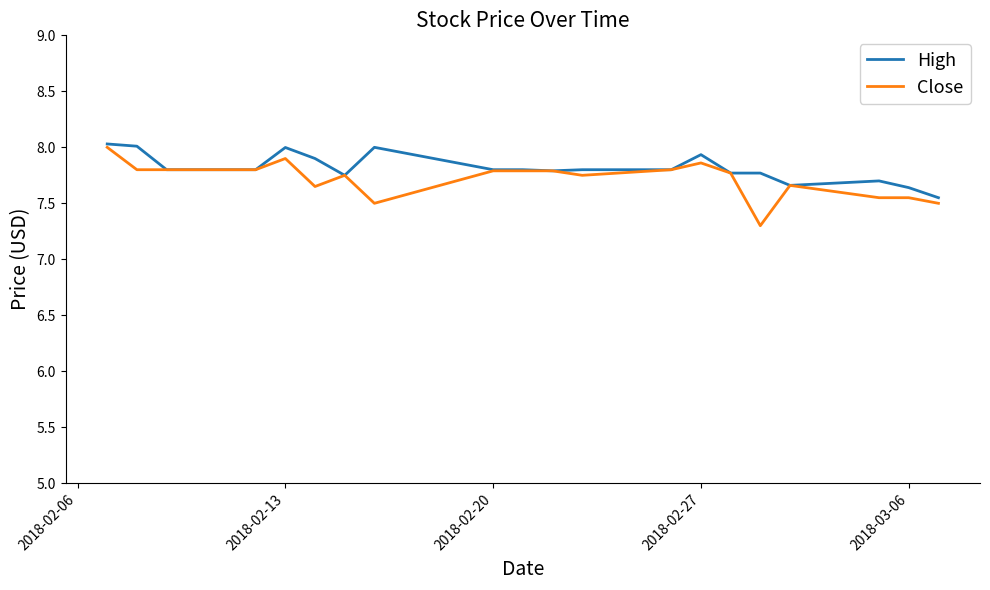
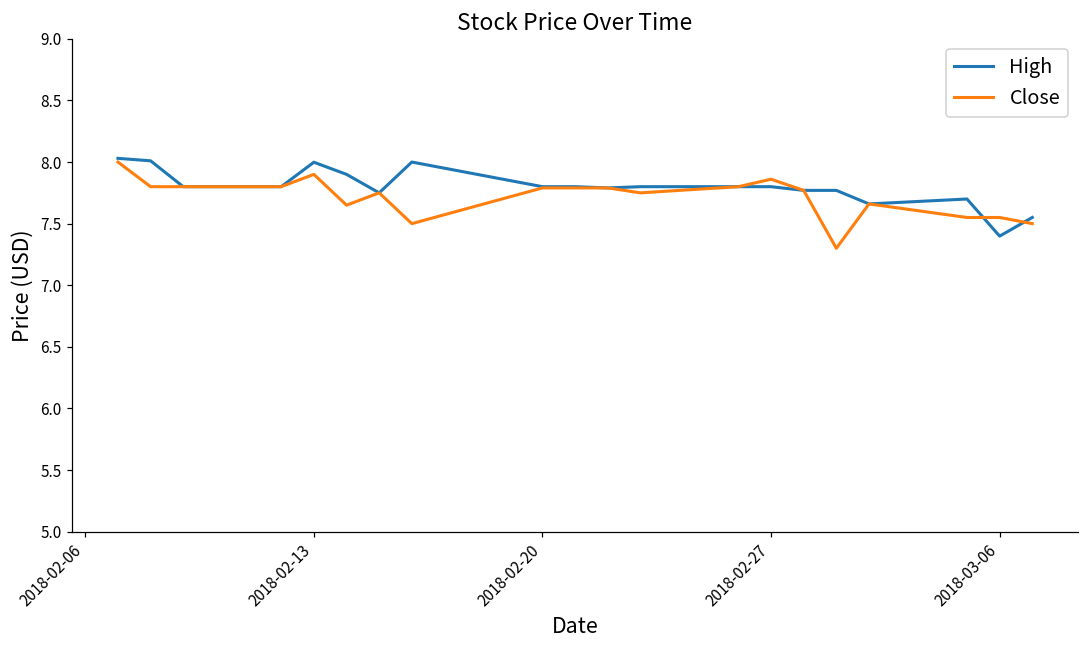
High, 2018-02-27: 7.93 -> 7.80
High, 2018-03-06: 7.64 -> 7.40
